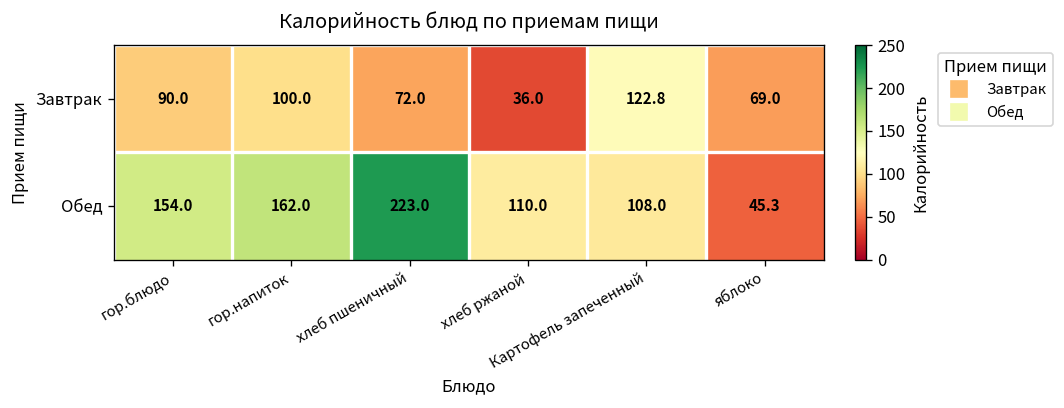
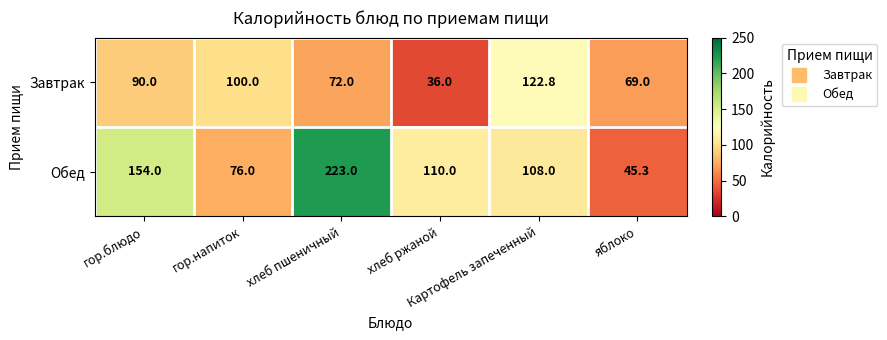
Обед, гор.напиток: 162.0 -> 76.0
